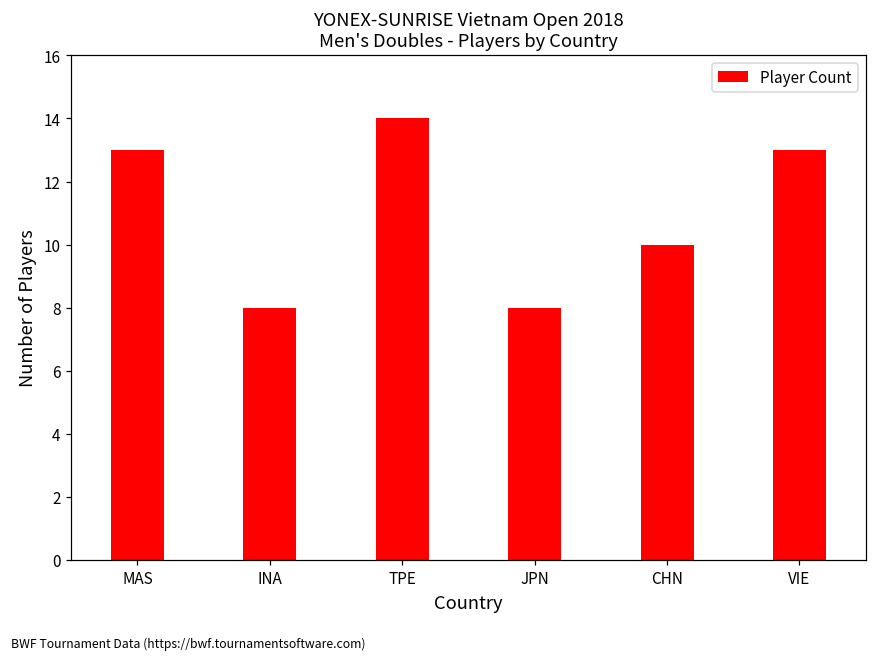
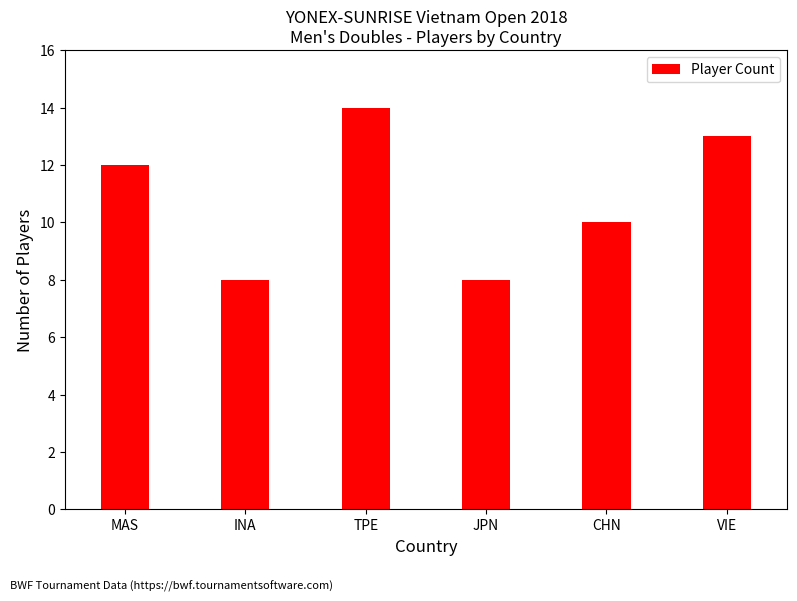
MAS: 13 -> 12
